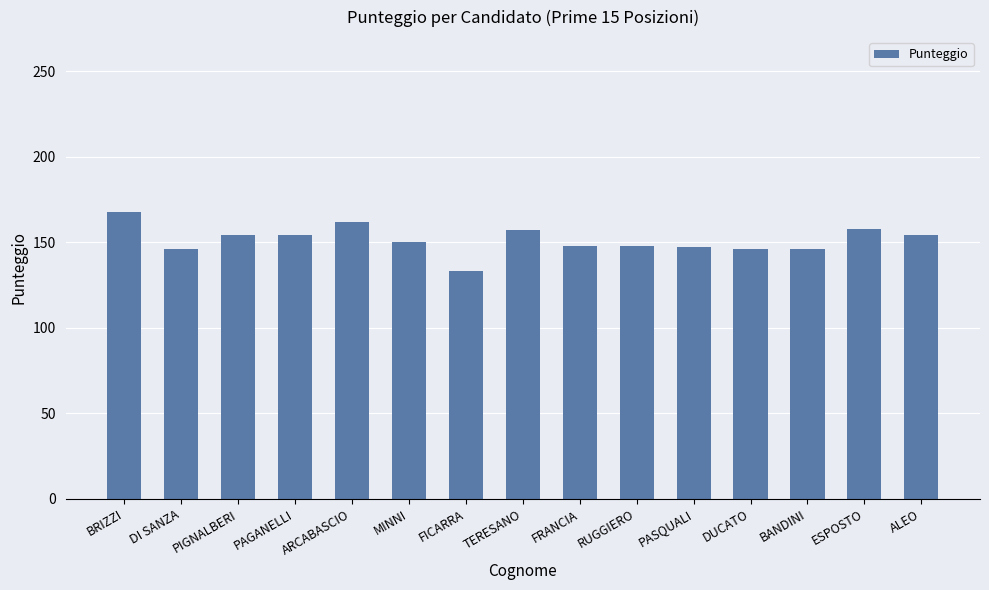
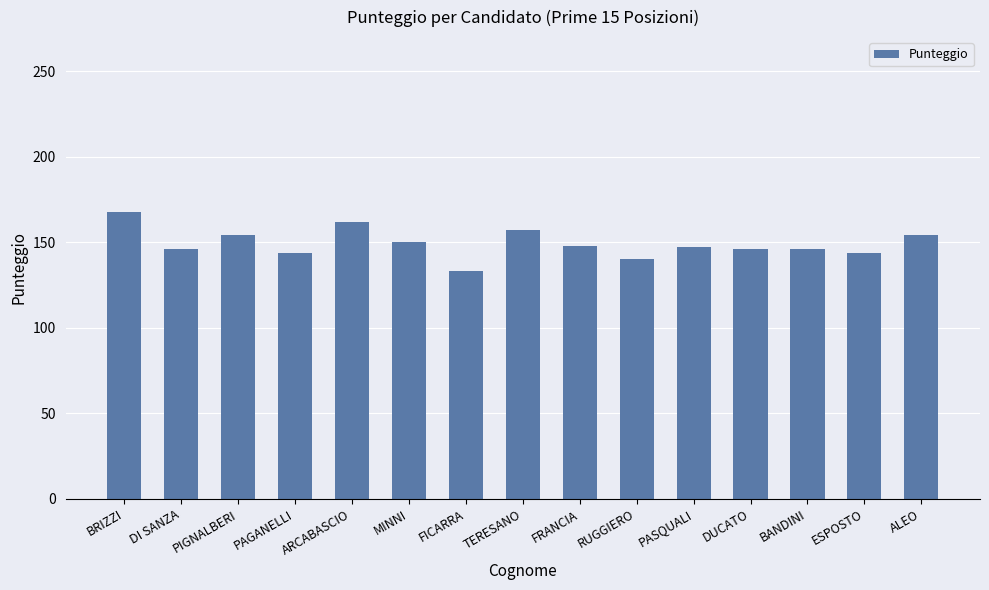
PAGANELLI: 154 -> 144
RUGGIERO: 148 -> 140
ESPOSTO: 158 -> 144
